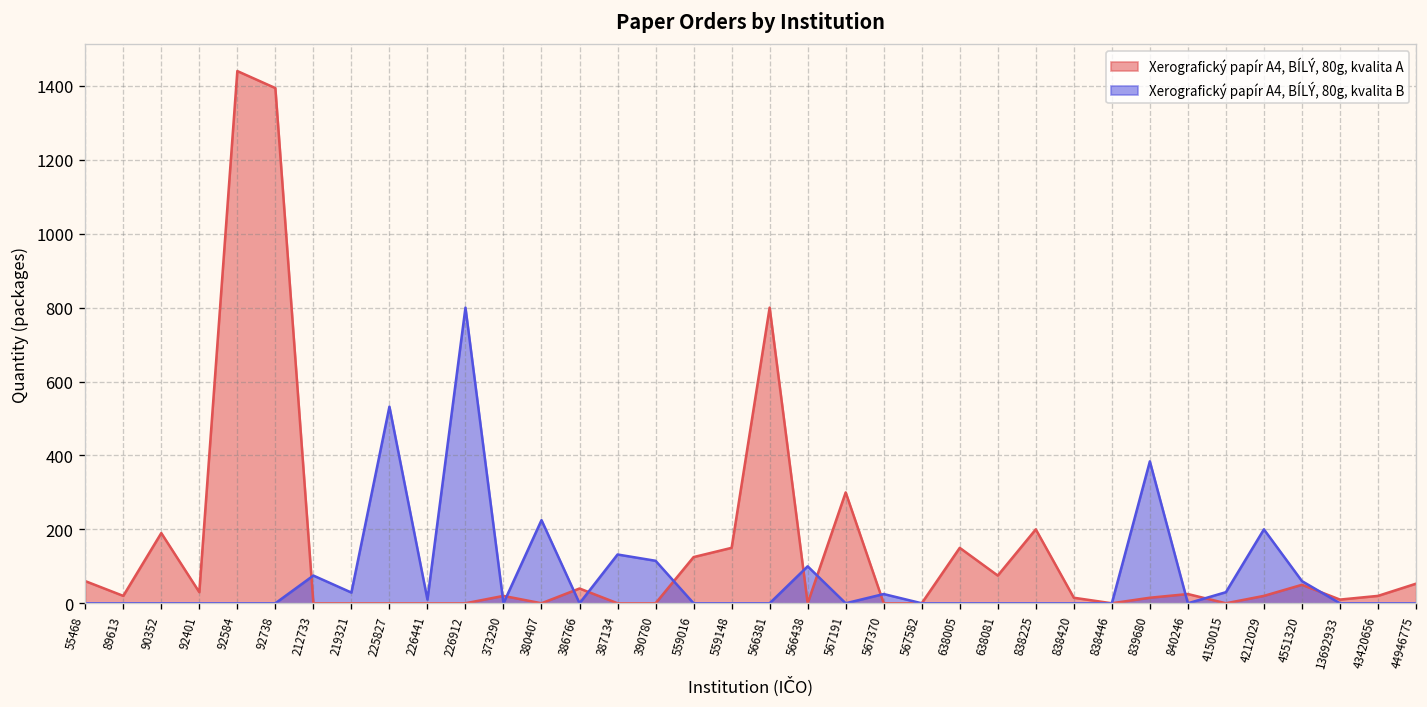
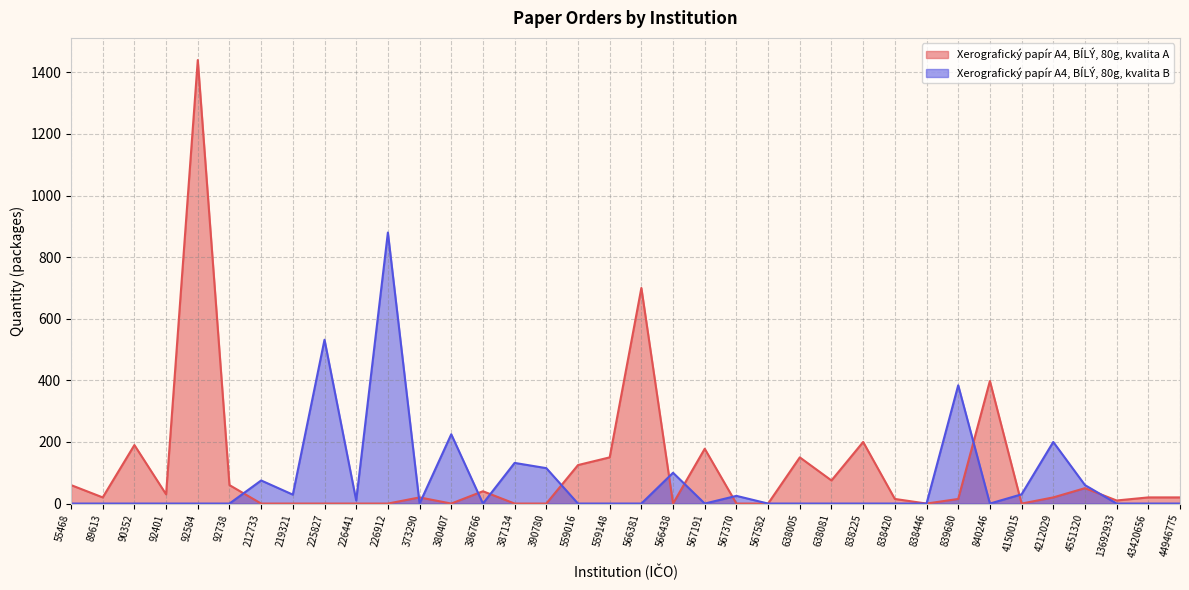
Xerografický papír A4, BÍLÝ, 80g, kvalita A, 92738: 1390 -> 60
Xerografický papír A4, BÍLÝ, 80g, kvalita B, 226912: 800 -> 880
Xerografický papír A4, BÍLÝ, 80g, kvalita A, 566381: 800 -> 700
Xerografický papír A4, BÍLÝ, 80g, kvalita A, 567191: 300 -> 180
Xerografický papír A4, BÍLÝ, 80g, kvalita A, 840246: 30 -> 400
Xerografický papír A4, BÍLÝ, 80g, kvalita A, 44946775: 50 -> 20
